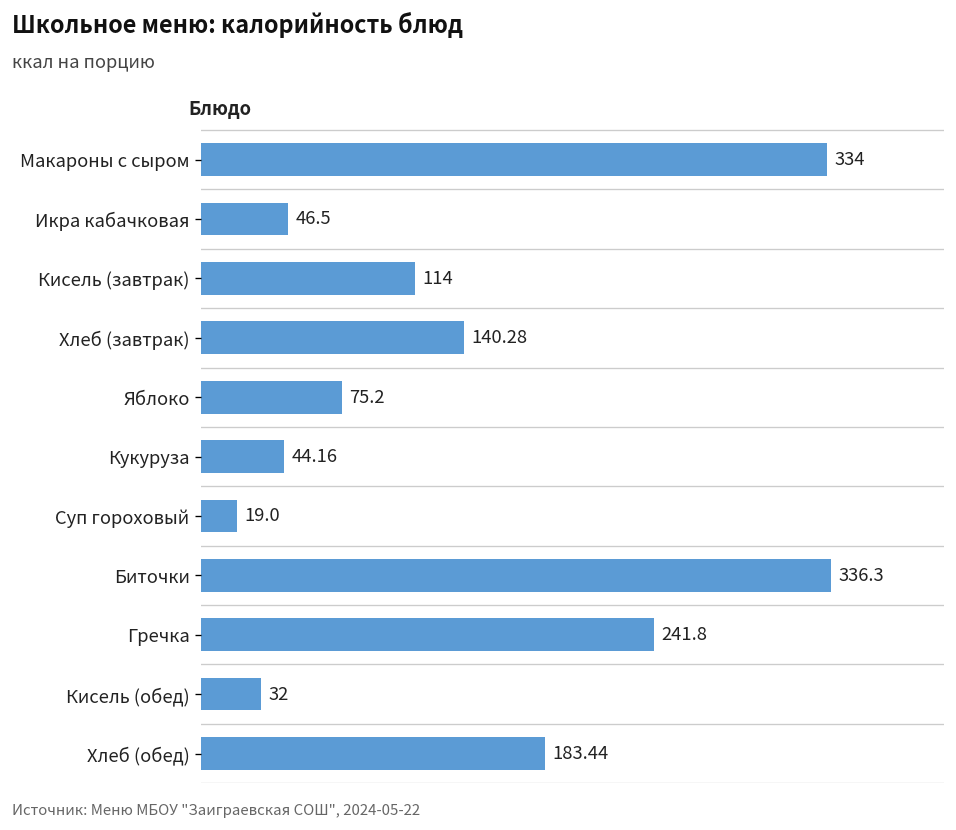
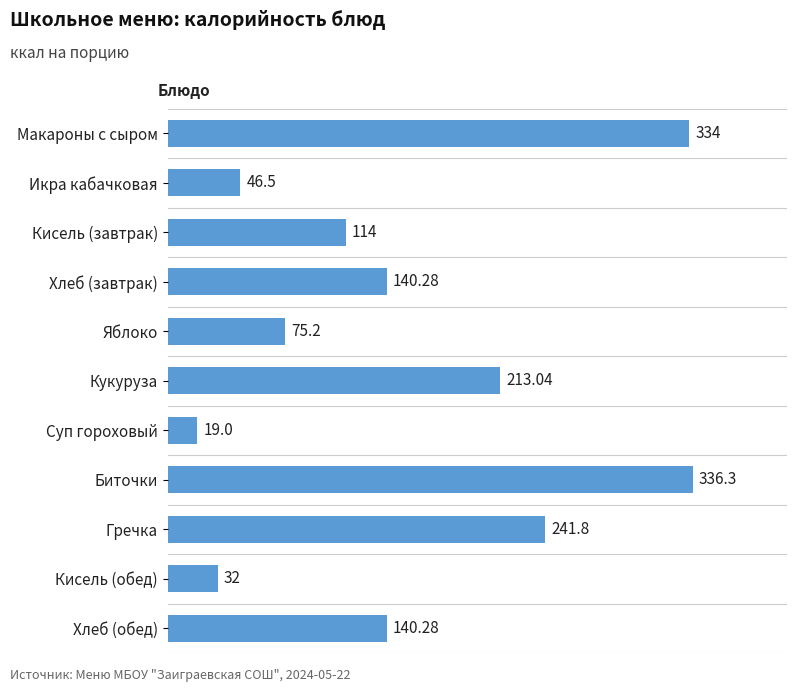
Кукуруза: 44.16 -> 213.04
Хлеб (обед): 183.44 -> 140.28
